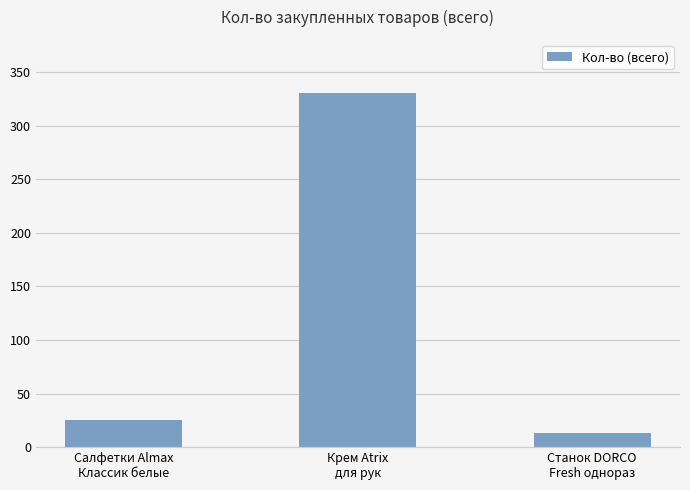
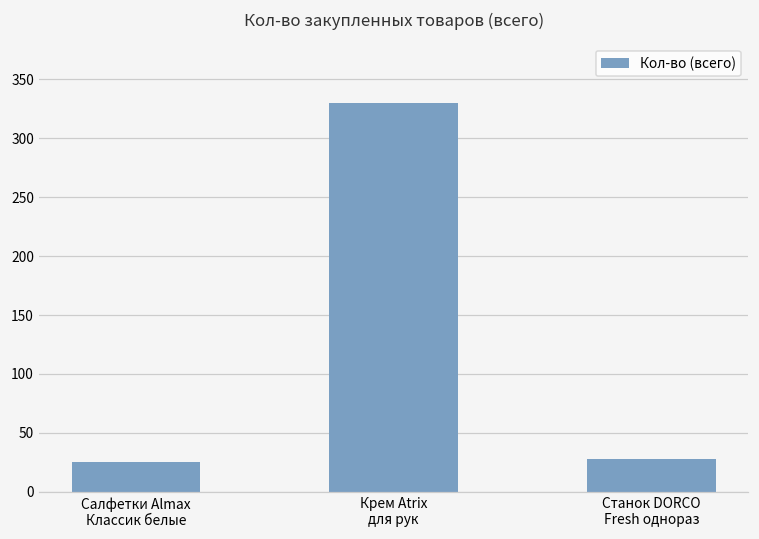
Станок DORCO Fresh однораз: 13 -> 28
